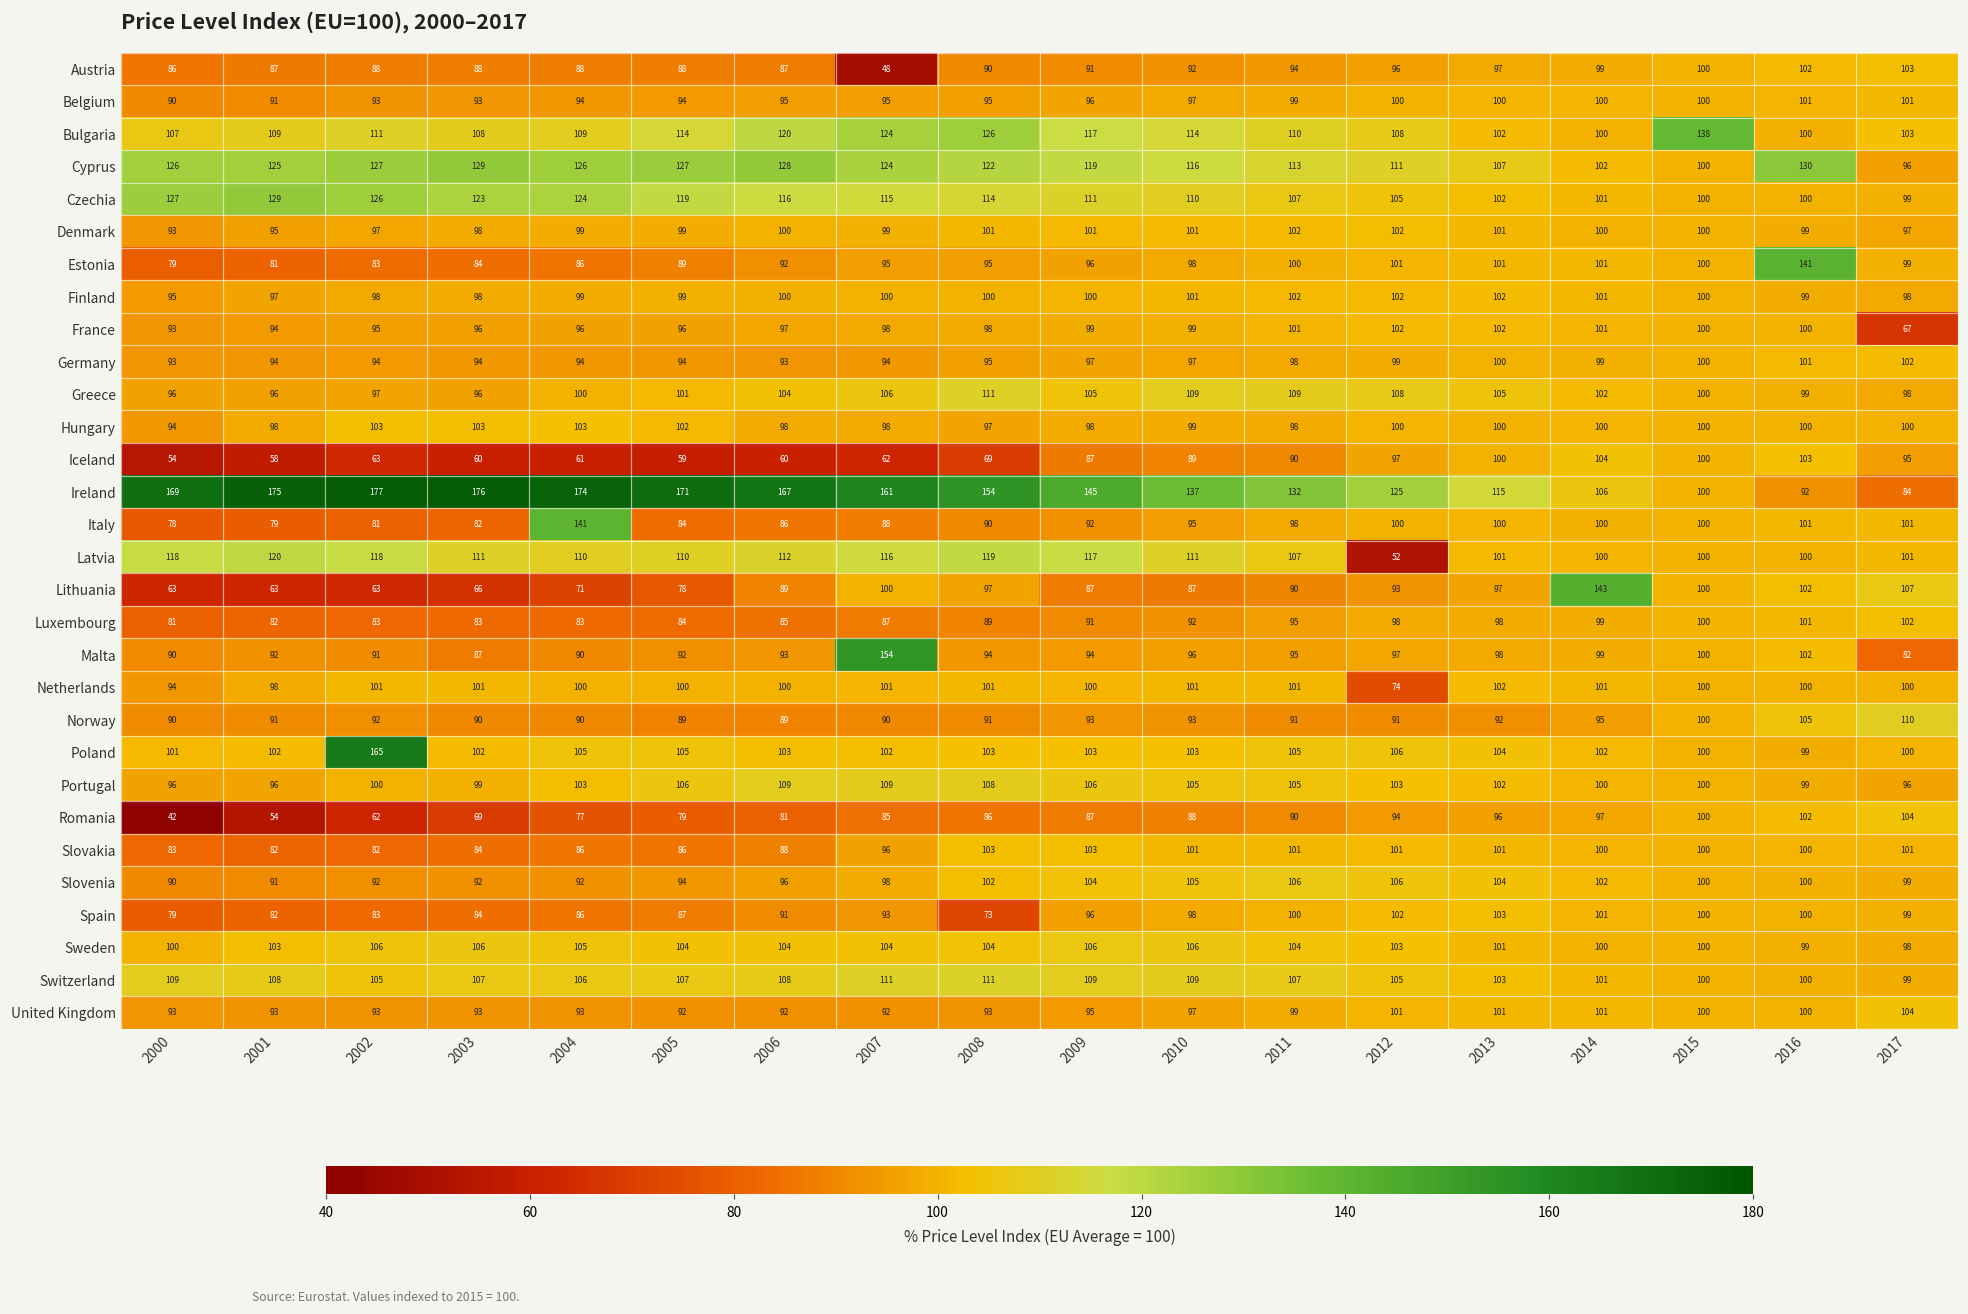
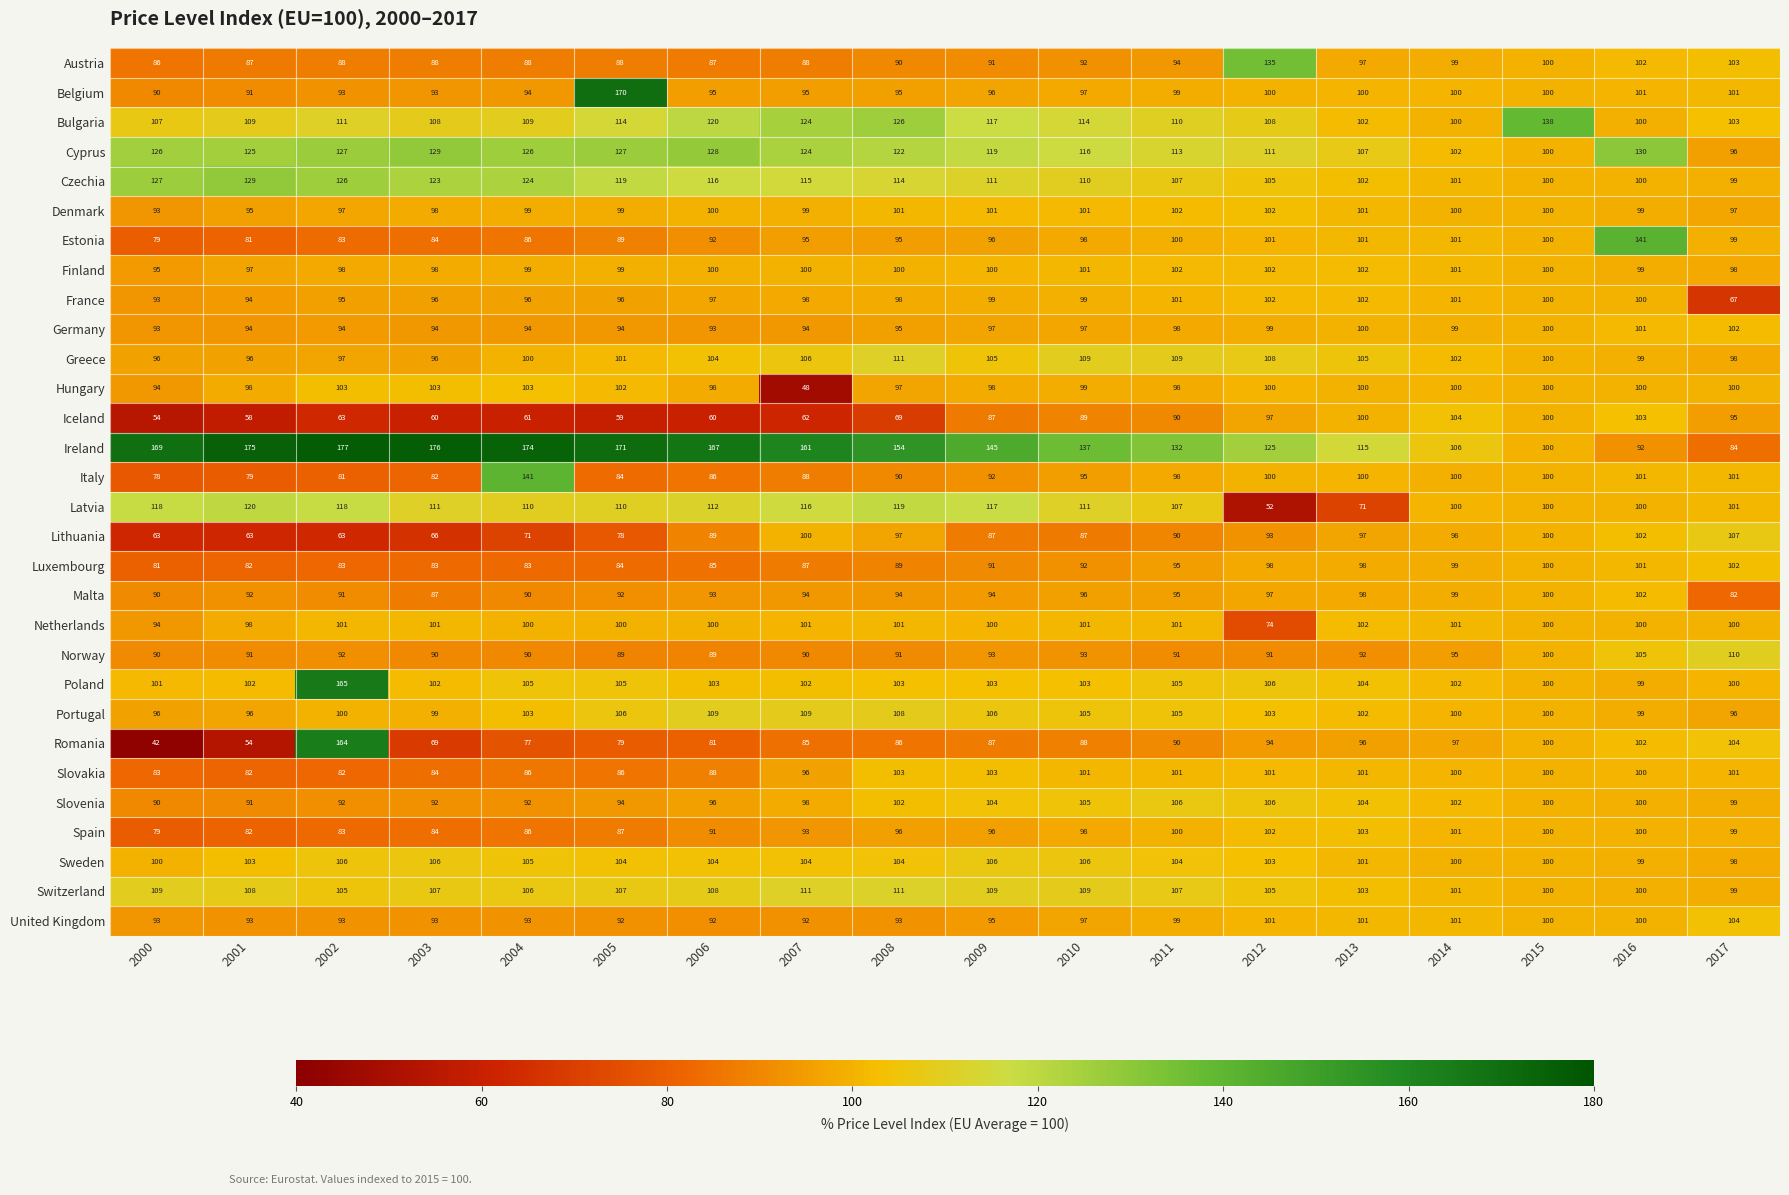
Austria, 2007: 48 -> 88
Austria, 2012: 96 -> 135
Belgium, 2005: 94 -> 170
Hungary, 2007: 98 -> 48
Latvia, 2013: 101 -> 71
Lithuania, 2014: 143 -> 98
Malta, 2007: 154 -> 94
Romania, 2002: 62 -> 164
Spain, 2008: 73 -> 96
